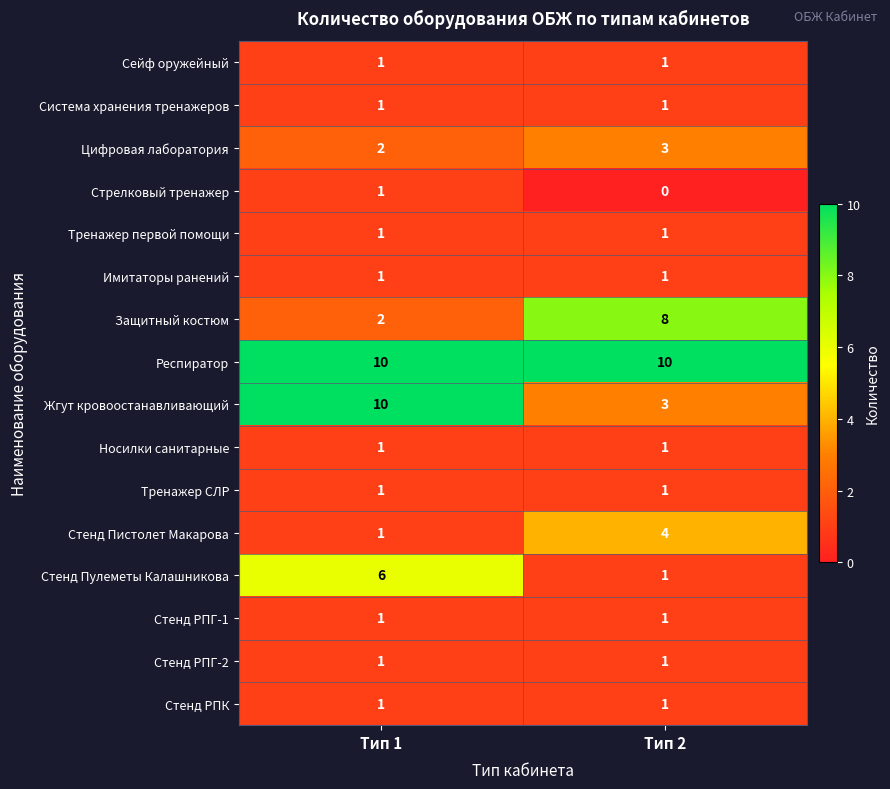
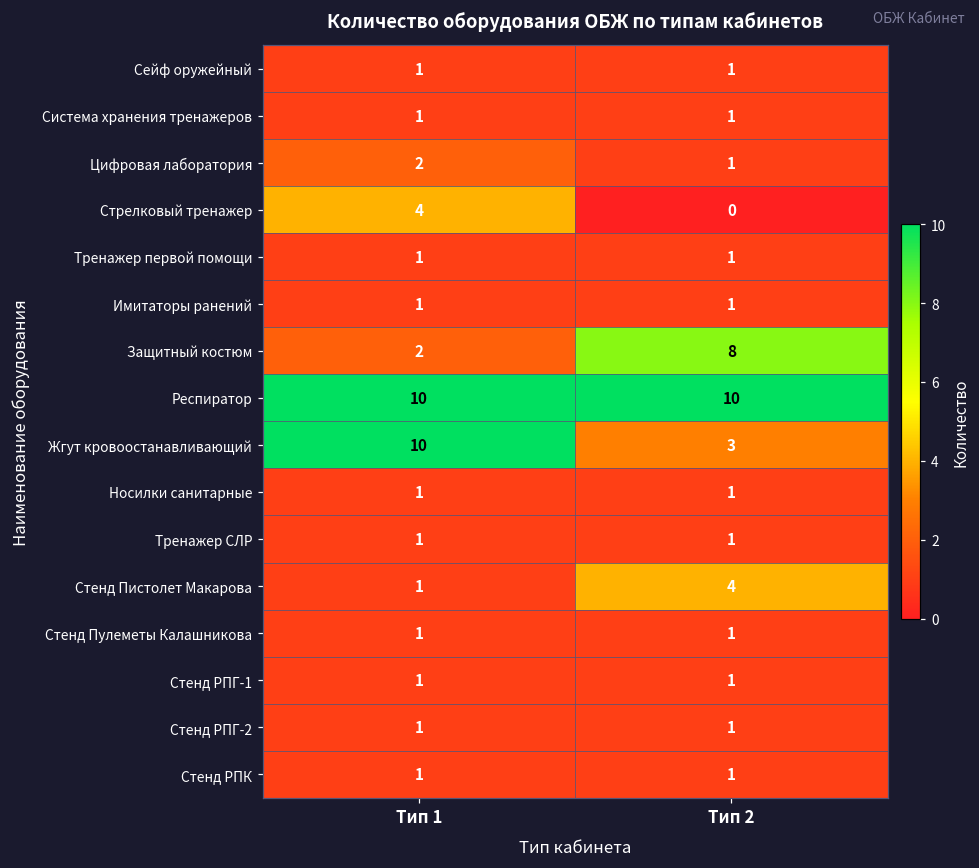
Цифровая лаборатория, Тип 2: 3 -> 1
Стрелковый тренажер, Тип 1: 1 -> 4
Стенд Пулеметы Калашникова, Тип 1: 6 -> 1
